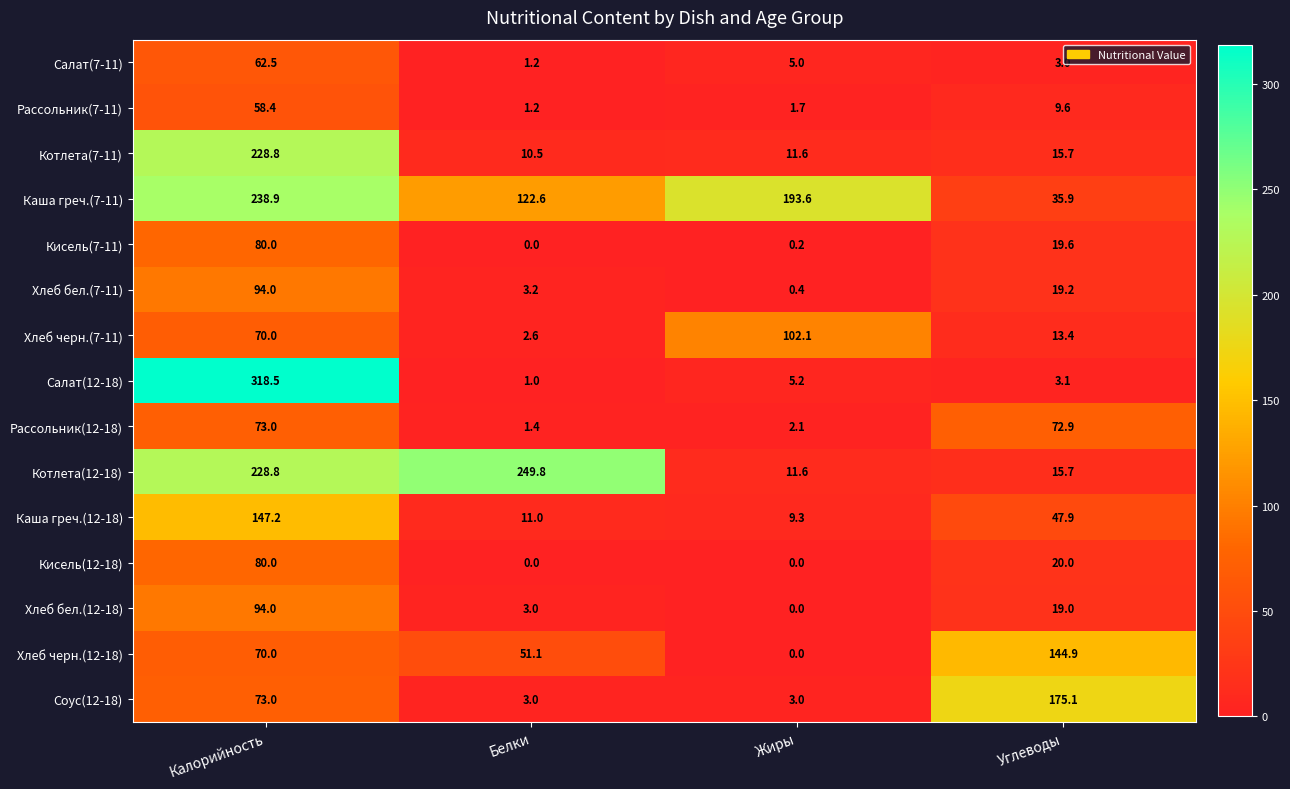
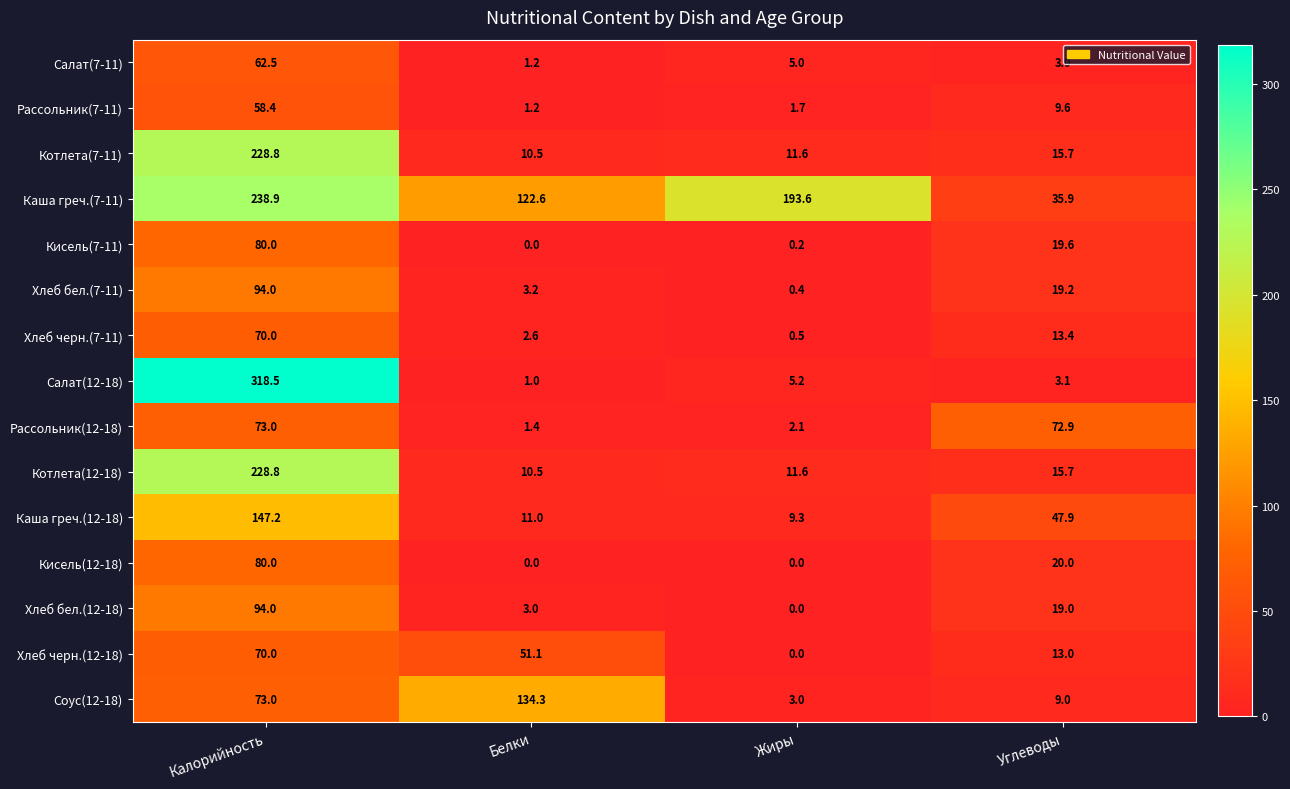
Хлеб черн.(7-11), Жиры: 102.1 -> 0.5
Котлета(12-18), Белки: 249.8 -> 10.5
Хлеб черн.(12-18), Углеводы: 144.9 -> 13.0
Соус(12-18), Белки: 3.0 -> 134.3
Соус(12-18), Углеводы: 175.1 -> 9.0
